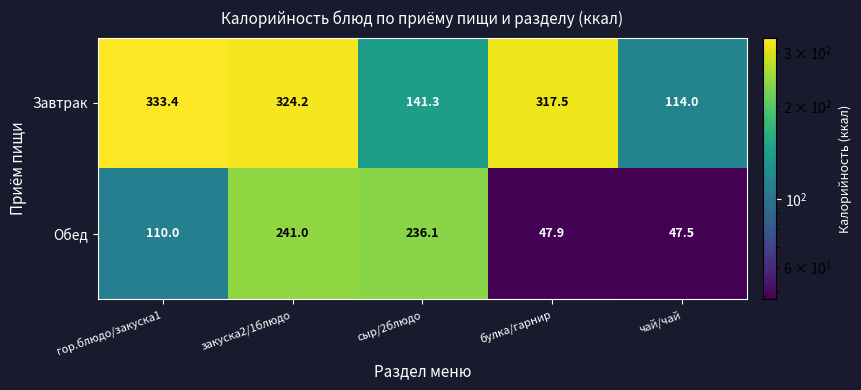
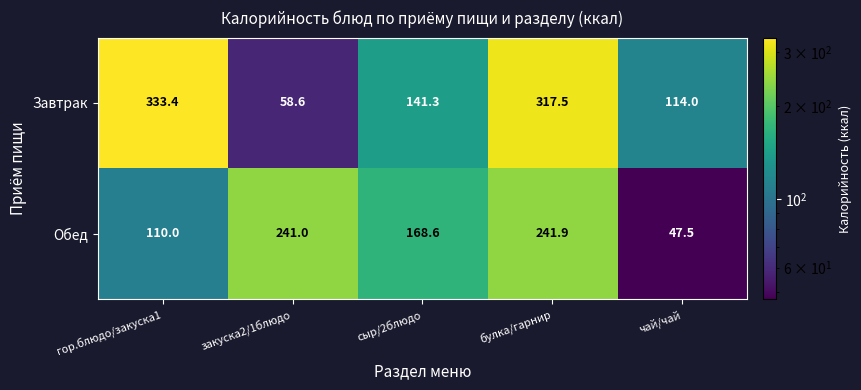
Завтрак, закуска2/1блюдо: 324.2 -> 58.6
Обед, сыр/2блюдо: 236.1 -> 168.6
Обед, булка/гарнир: 47.9 -> 241.9
